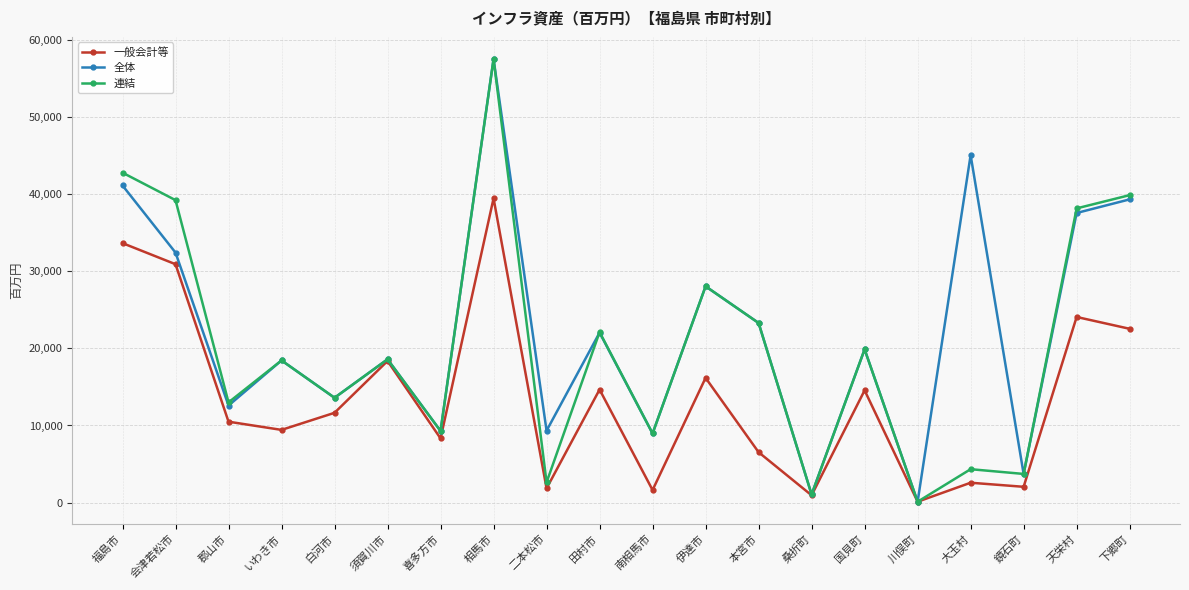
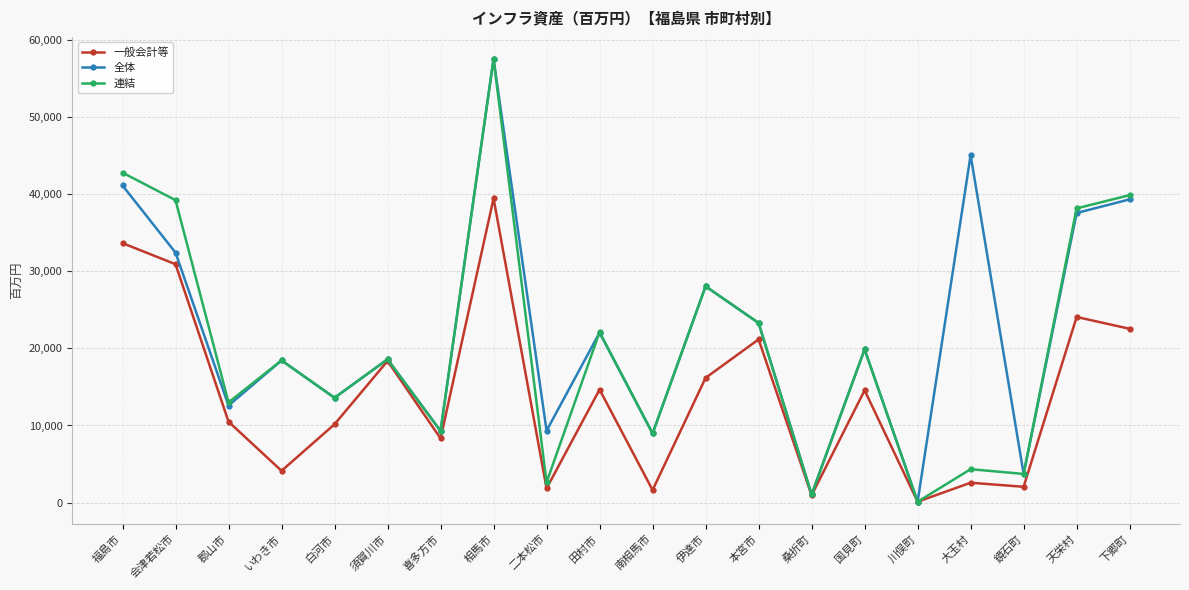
一般会計等, いわき市: 9,000 -> 4,000
一般会計等, 白河市: 12,000 -> 10,000
一般会計等, 本宮市: 7,000 -> 21,000
